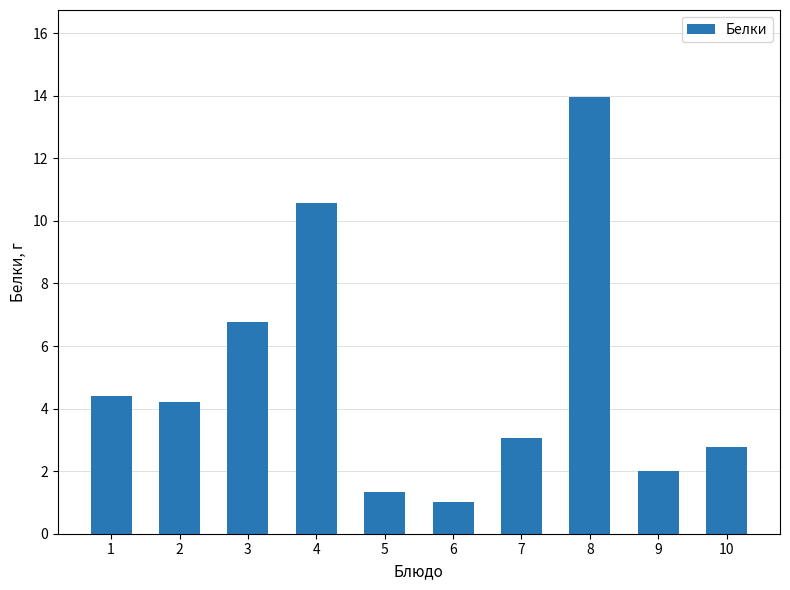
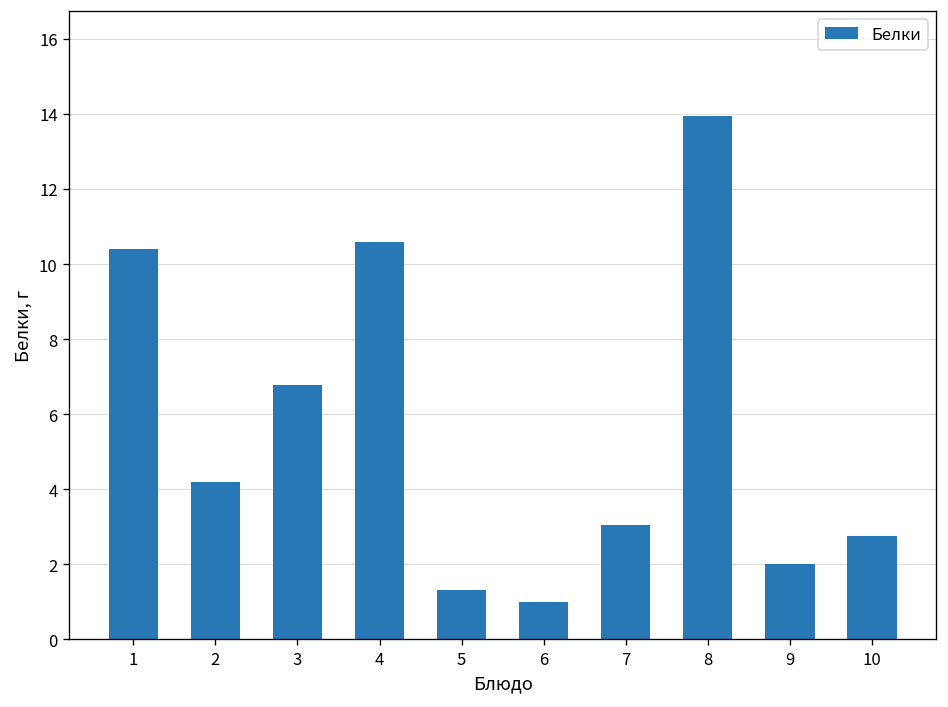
1: 4.4 -> 10.4
